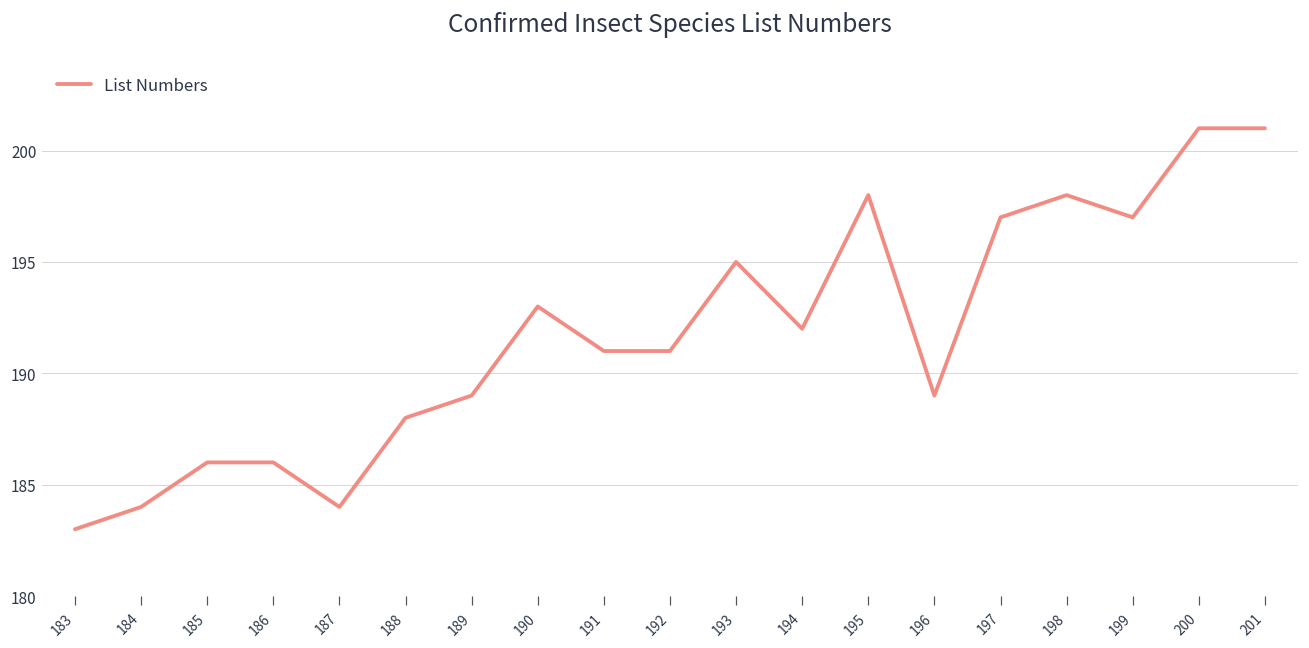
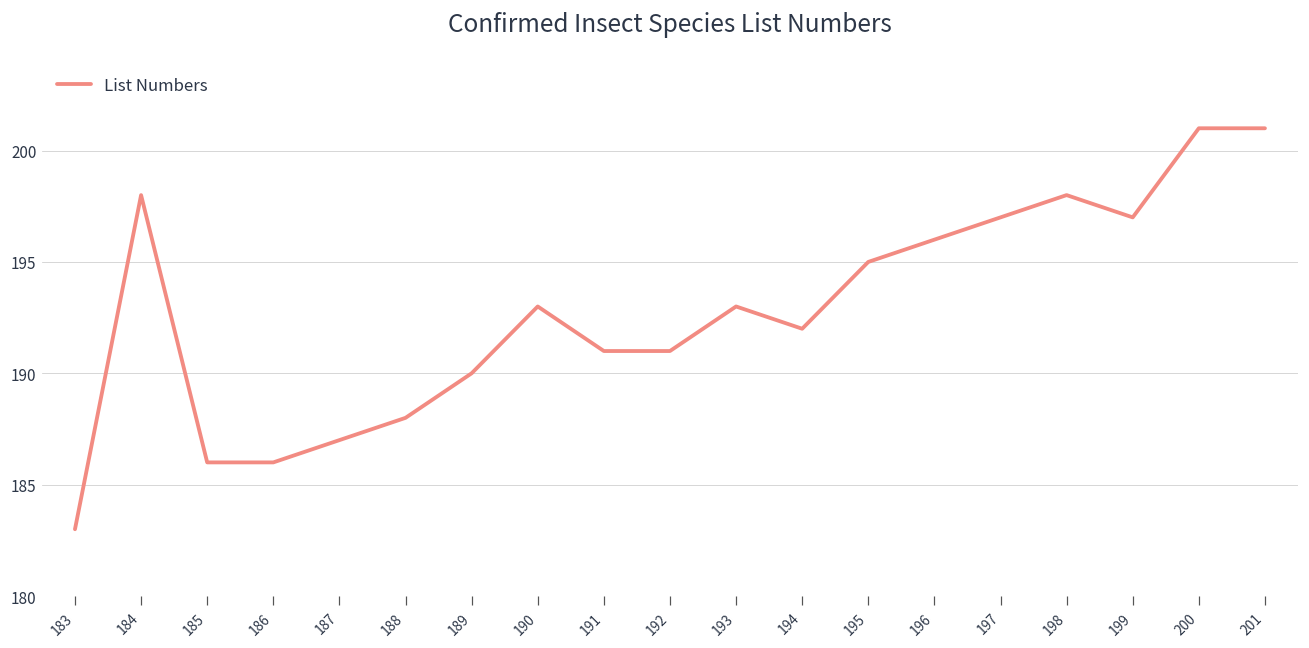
184: 184 -> 198
187: 184 -> 187
189: 189 -> 190
193: 195 -> 193
195: 198 -> 195
196: 189 -> 196
